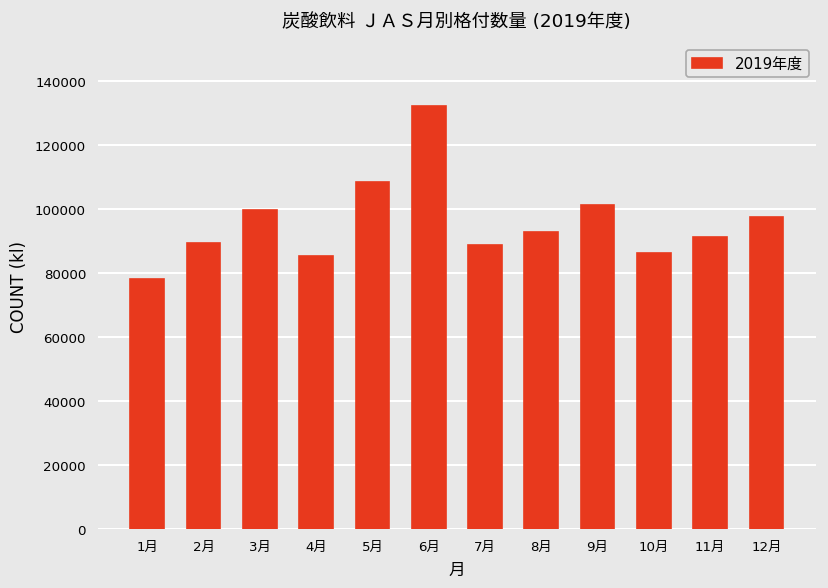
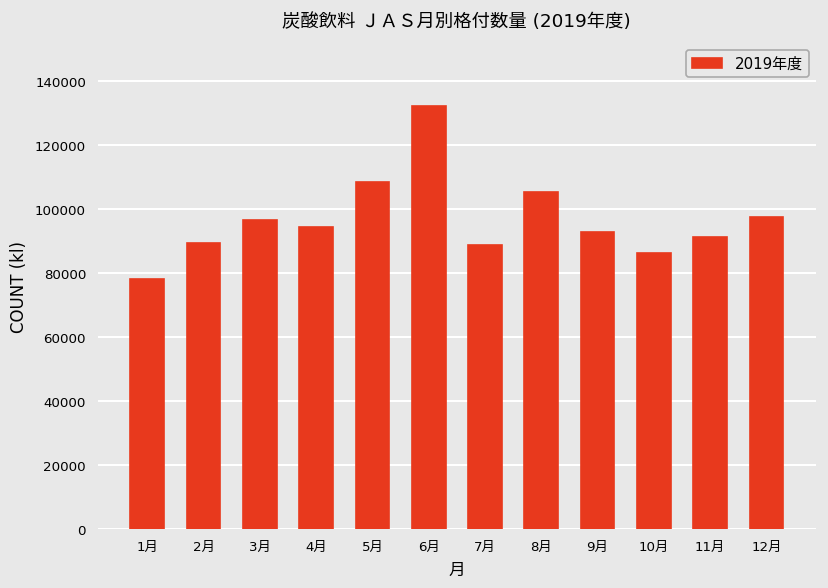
3月: 100000 -> 97000
4月: 85000 -> 94000
8月: 93000 -> 105000
9月: 101000 -> 93000
